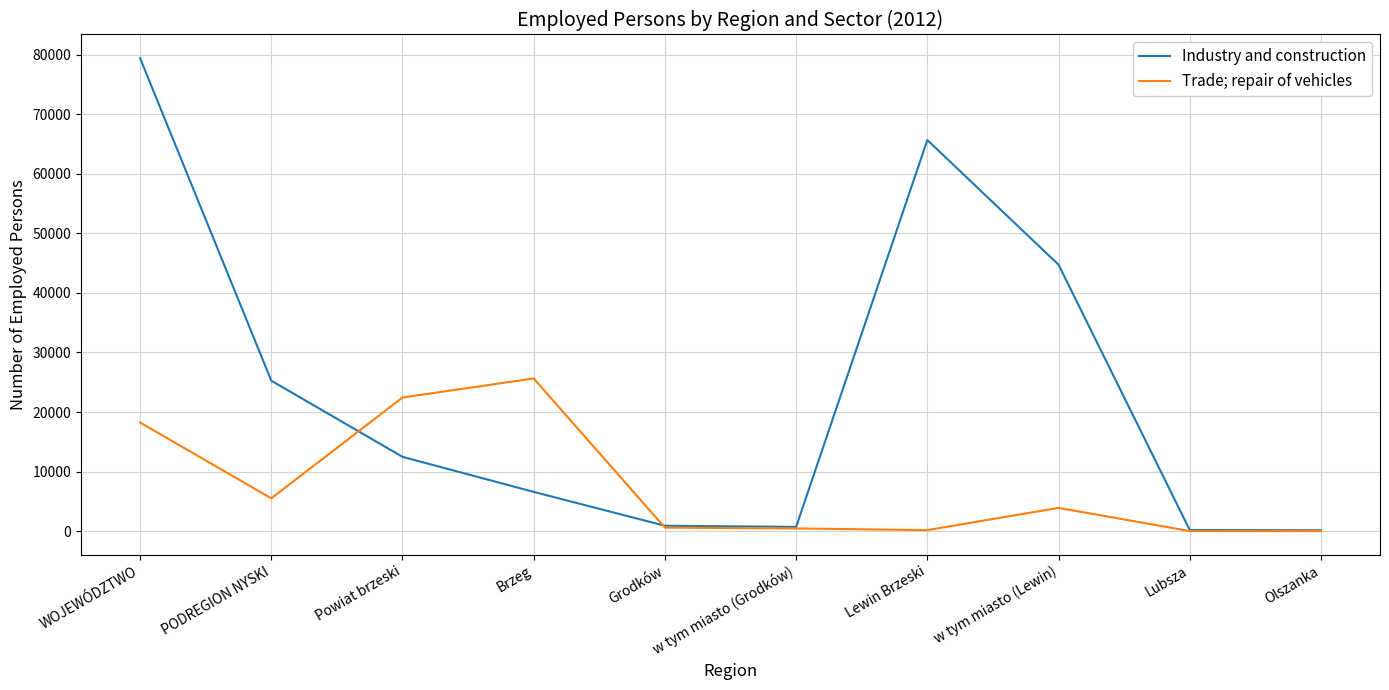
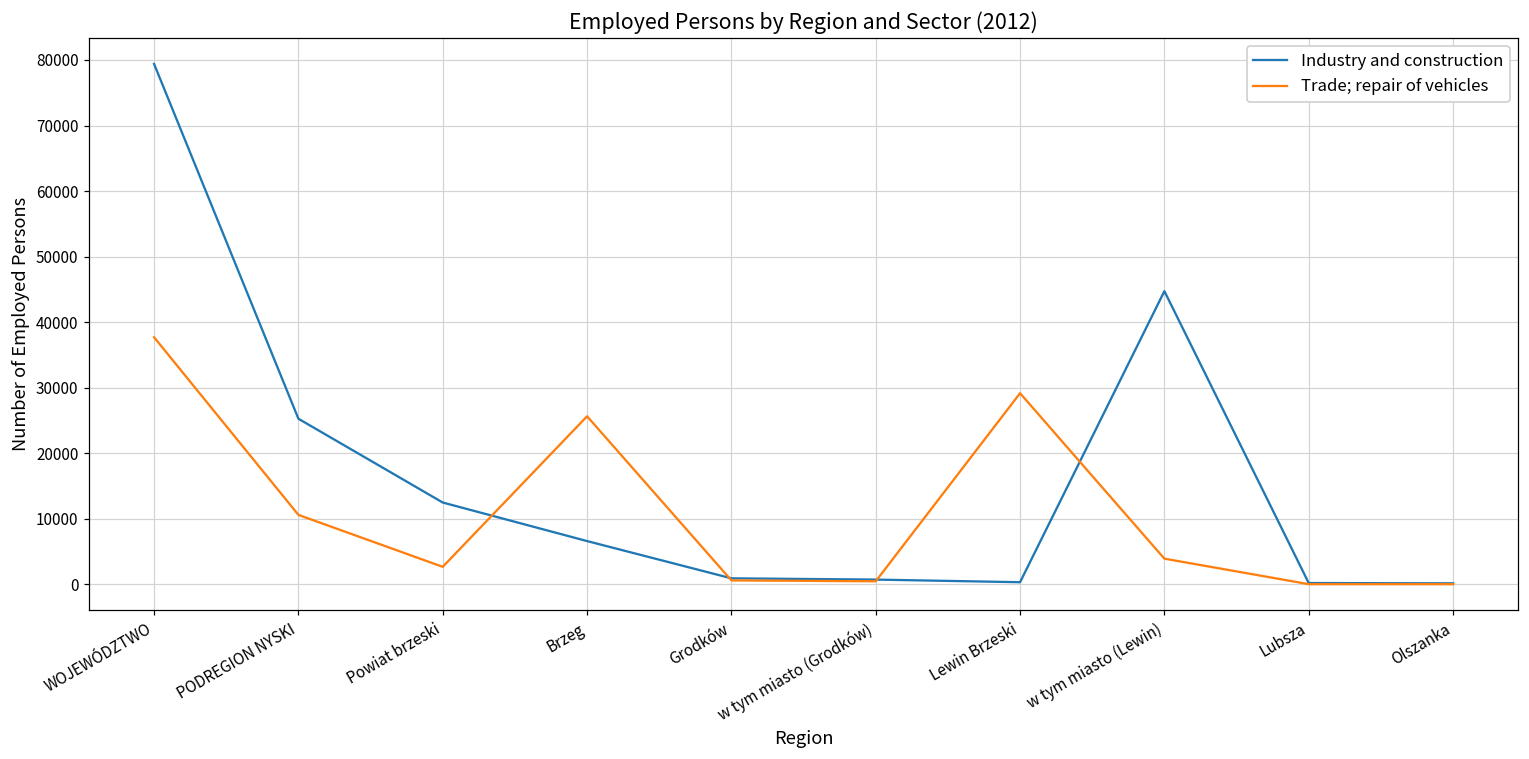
Trade; repair of vehicles, WOJEWÓDZTWO: 18000 -> 38000
Trade; repair of vehicles, PODREGION NYSKI: 6000 -> 11000
Trade; repair of vehicles, Powiat brzeski: 22000 -> 3000
Industry and construction, Lewin Brzeski: 66000 -> 0
Trade; repair of vehicles, Lewin Brzeski: 0 -> 29000
